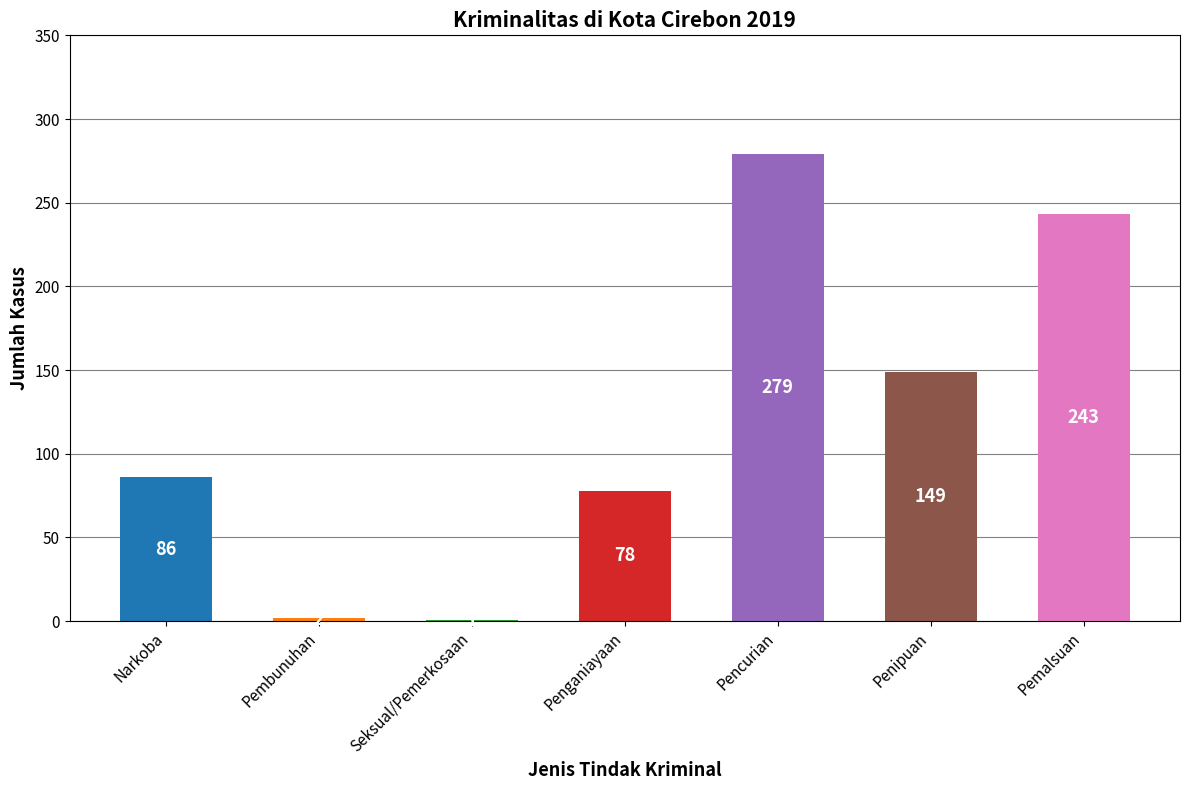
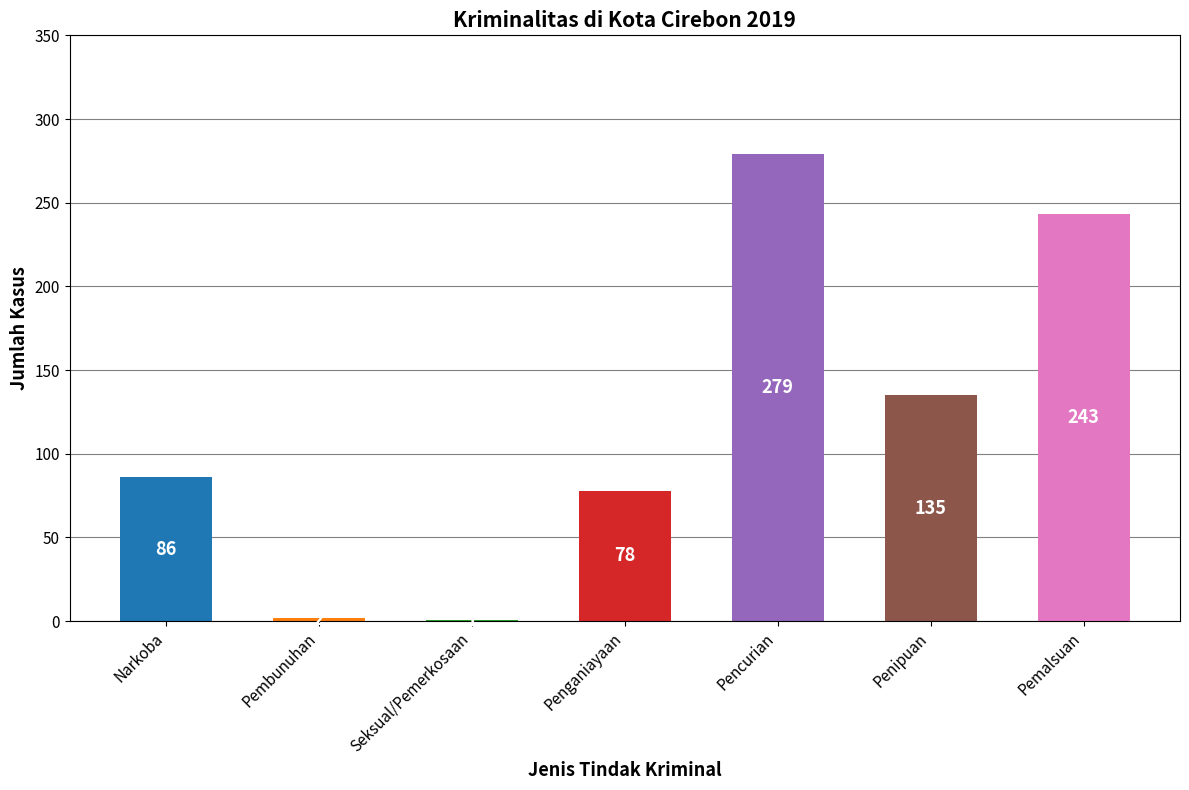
Penipuan: 149 -> 135
